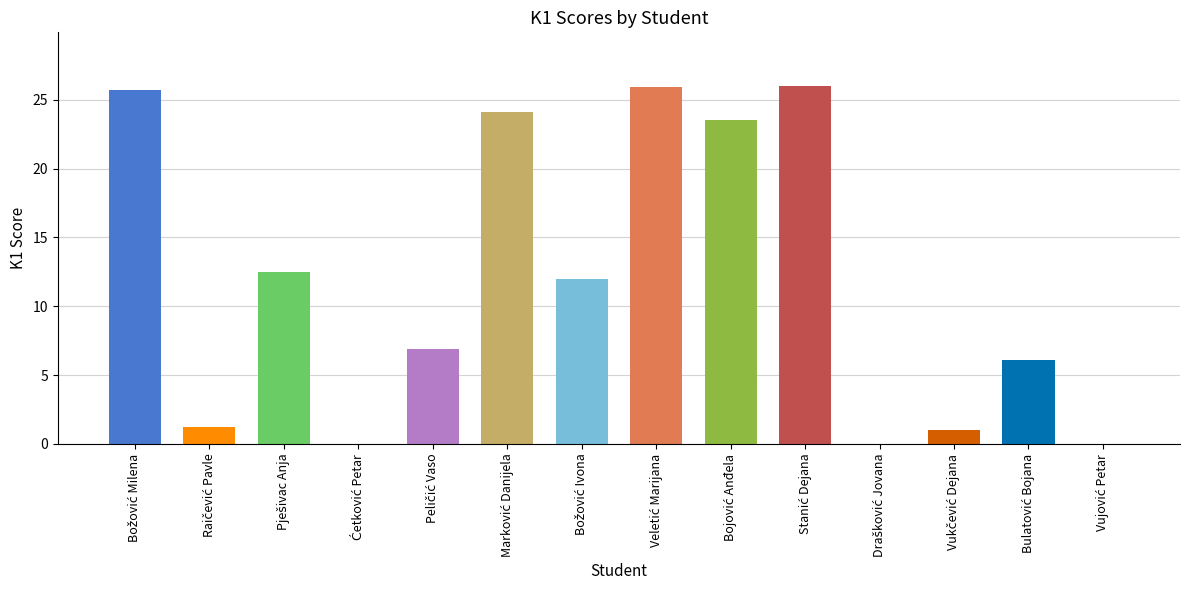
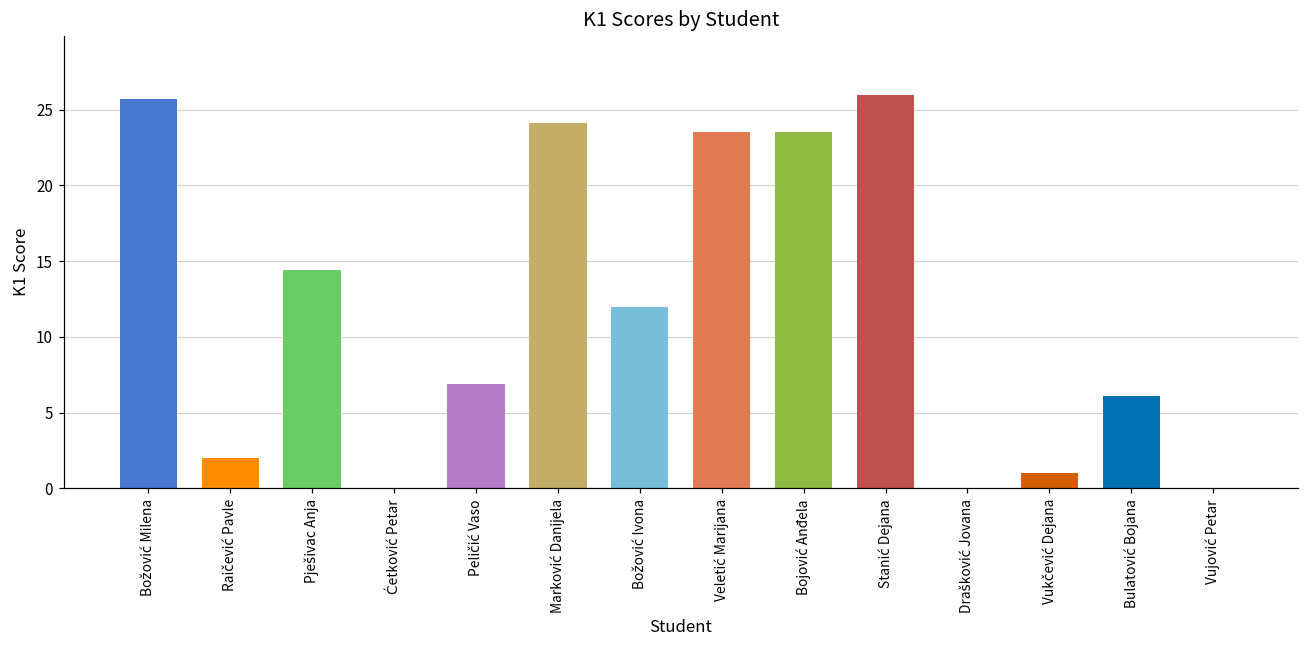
Raičević Pavle: 1.2 -> 2.0
Pješivac Anja: 12.5 -> 14.4
Veletić Marijana: 25.9 -> 23.5
